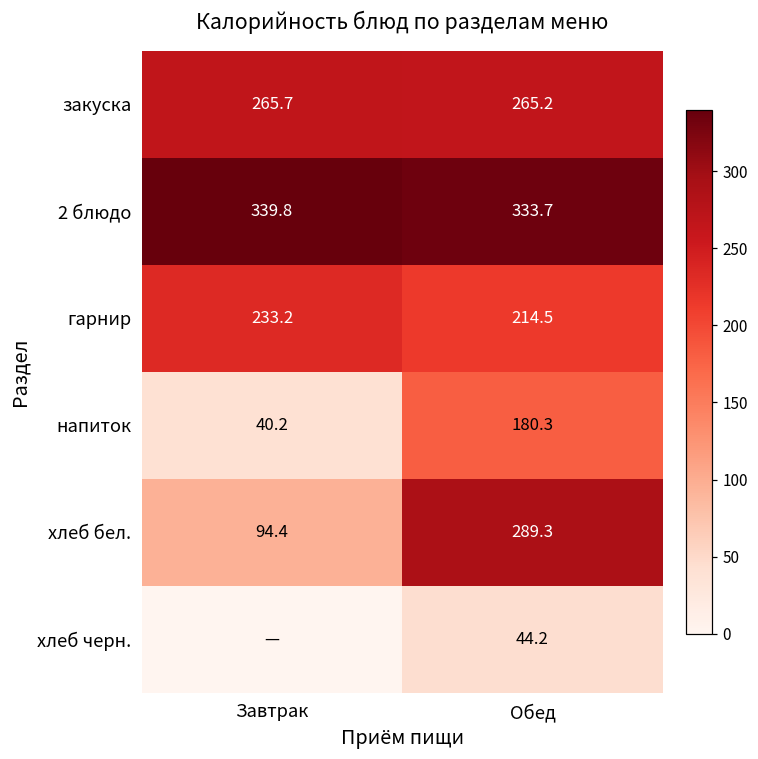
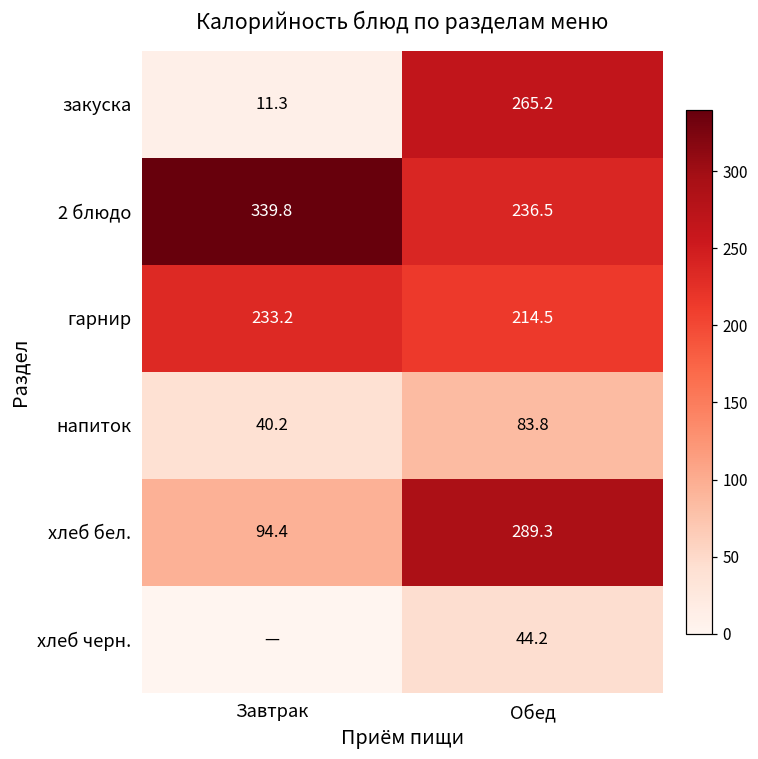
закуска, Завтрак: 265.7 -> 11.3
2 блюдо, Обед: 333.7 -> 236.5
напиток, Обед: 180.3 -> 83.8
